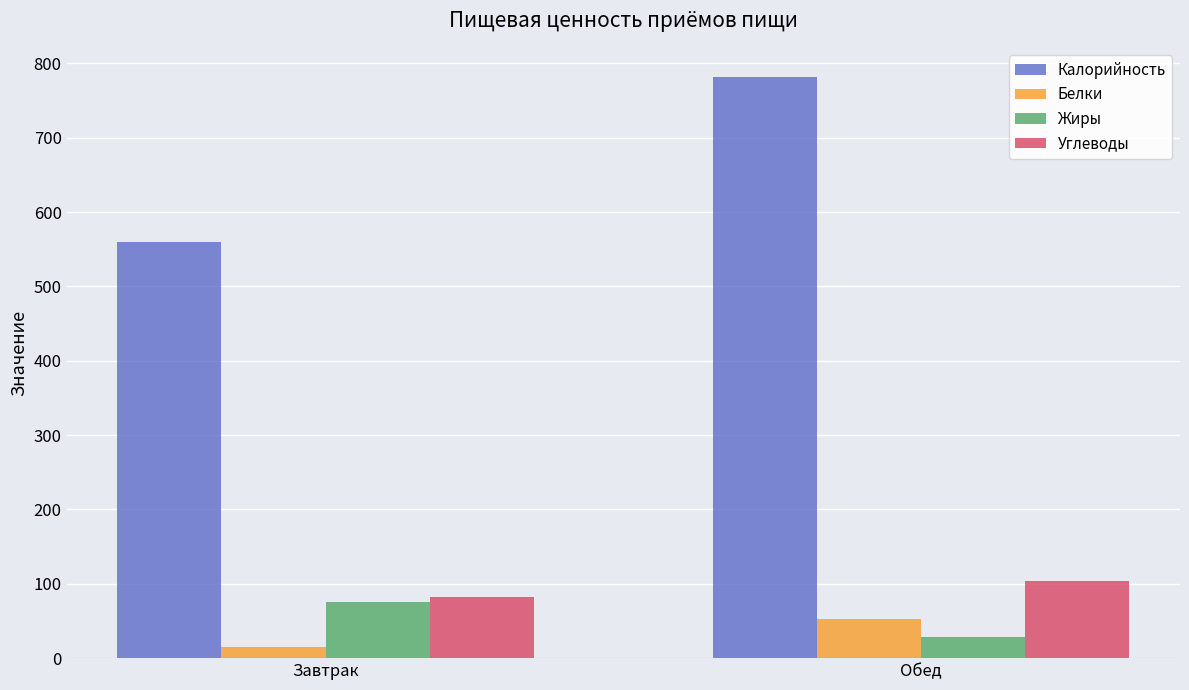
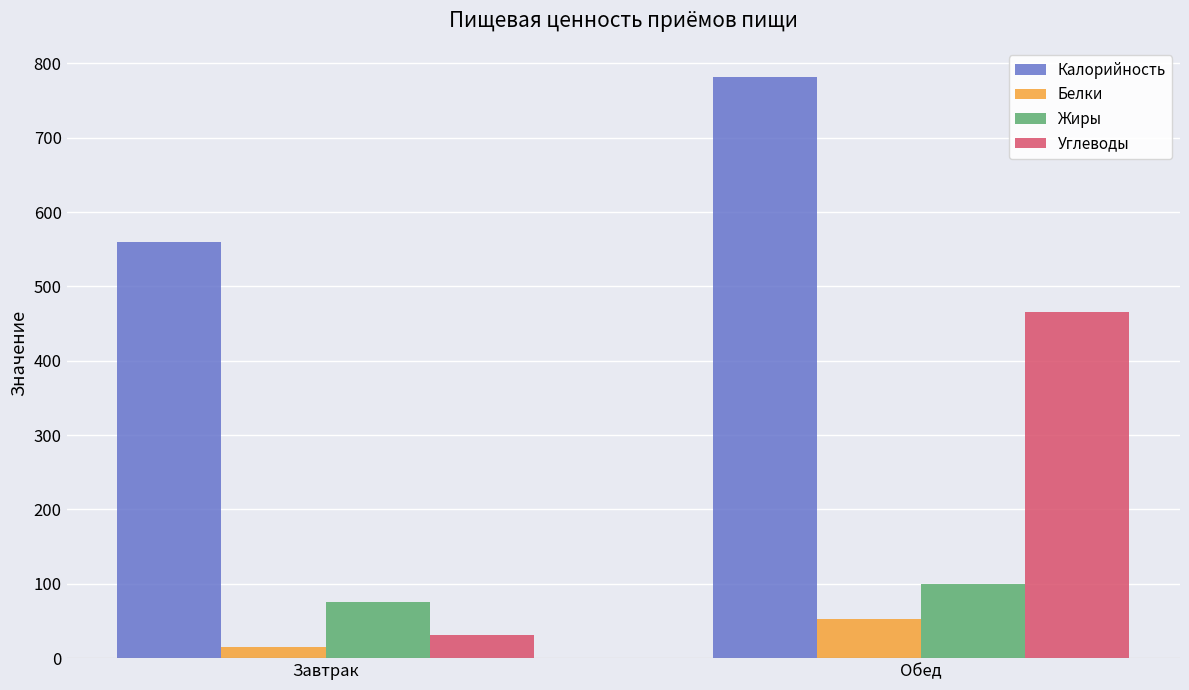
Углеводы, Завтрак: 80 -> 30
Жиры, Обед: 30 -> 100
Углеводы, Обед: 100 -> 470
